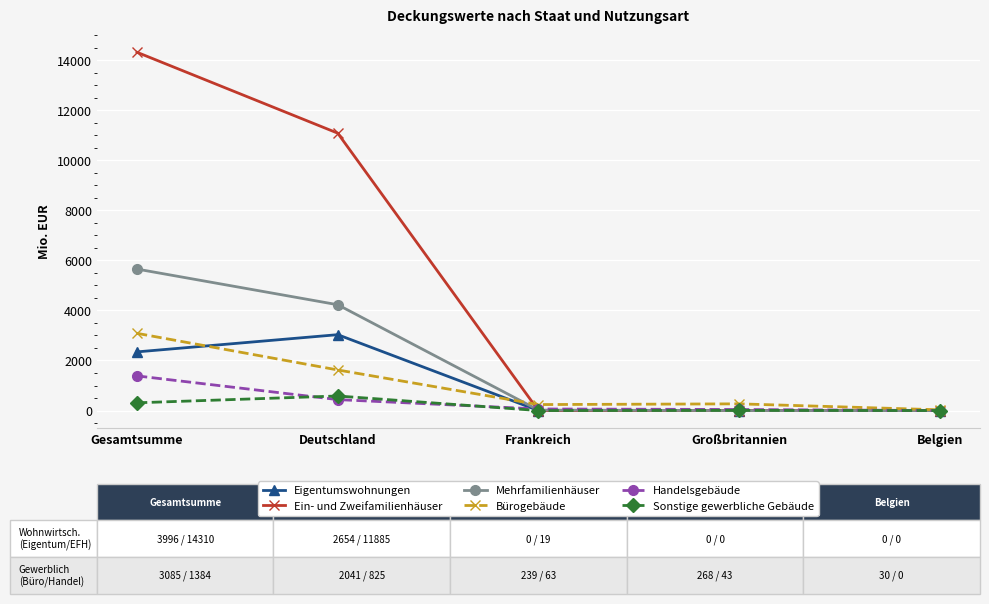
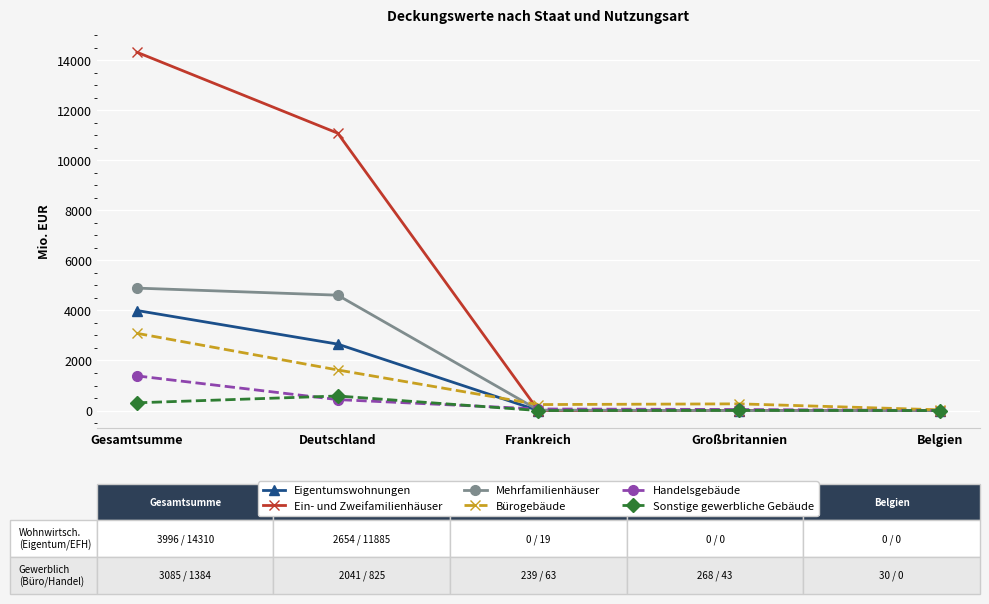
Eigentumswohnungen, Gesamtsumme: 2300 -> 4000
Mehrfamilienhäuser, Gesamtsumme: 5700 -> 4900
Eigentumswohnungen, Deutschland: 3000 -> 2700
Mehrfamilienhäuser, Deutschland: 4200 -> 4600
